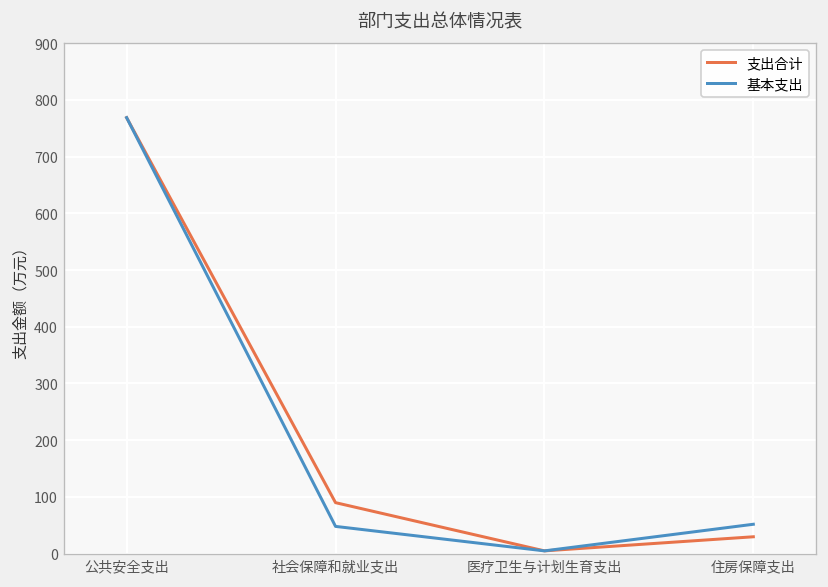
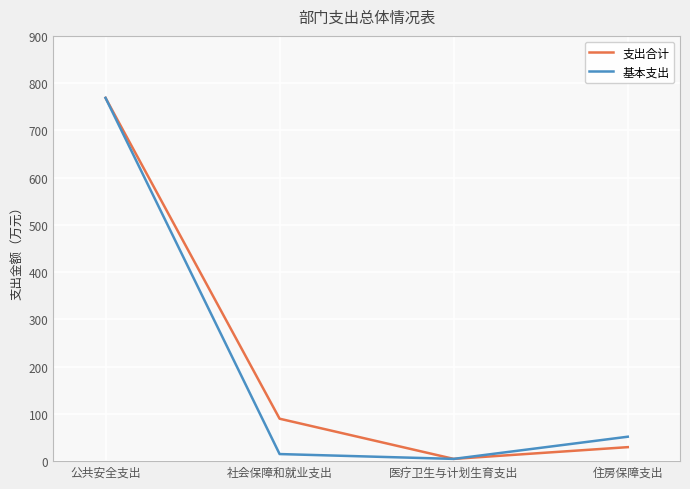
基本支出, 社会保障和就业支出: 50 -> 10
